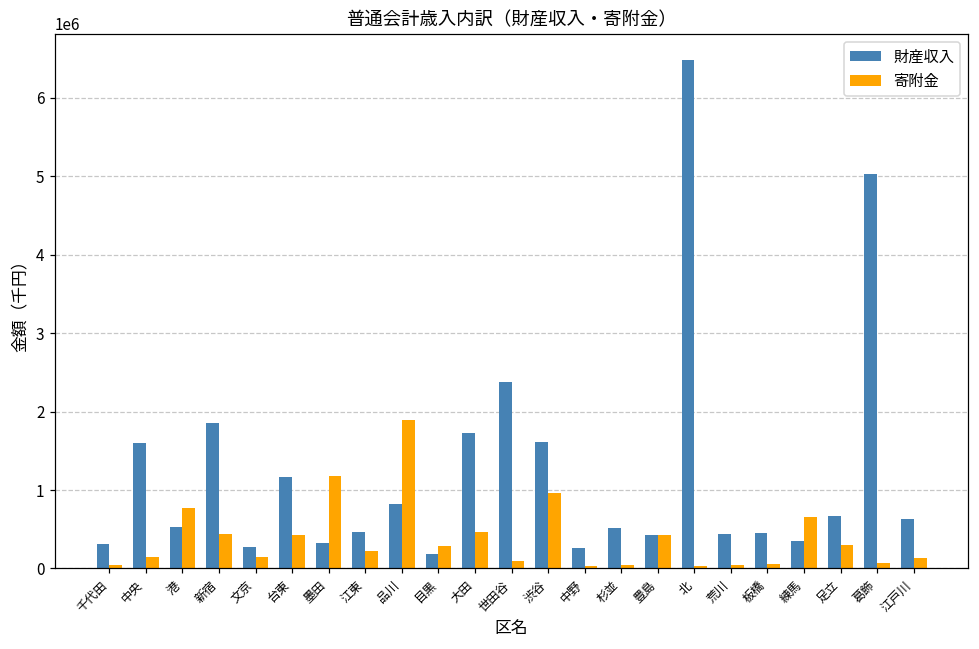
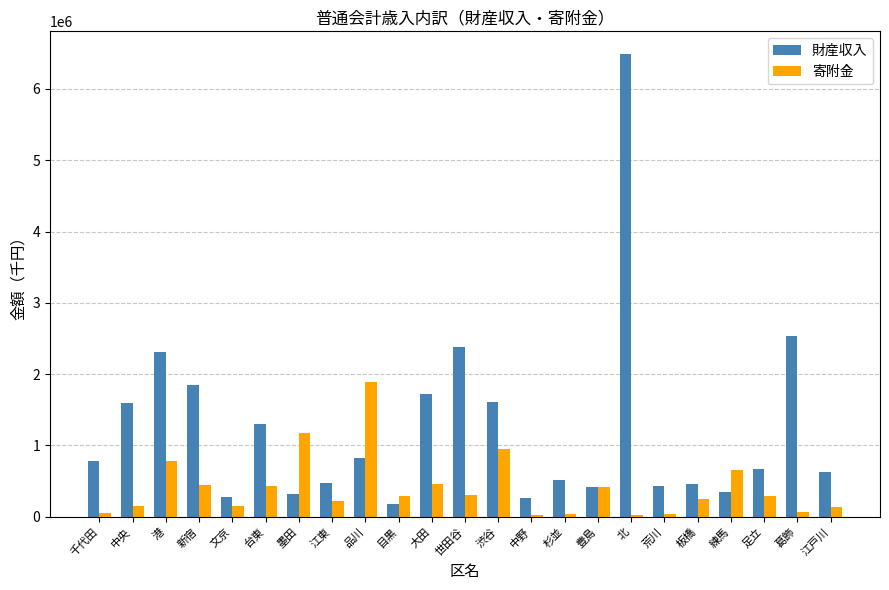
財産収入, 千代田: 300000 -> 800000
財産収入, 港: 500000 -> 2300000
財産収入, 台東: 1200000 -> 1300000
寄附金, 世田谷: 100000 -> 300000
寄附金, 板橋: 100000 -> 200000
財産収入, 葛飾: 5000000 -> 2500000
